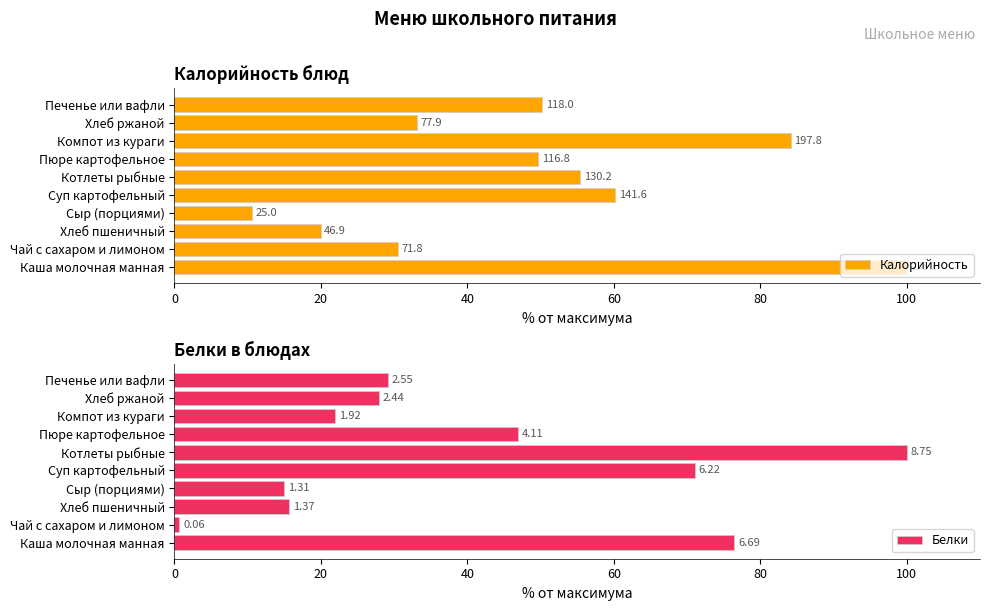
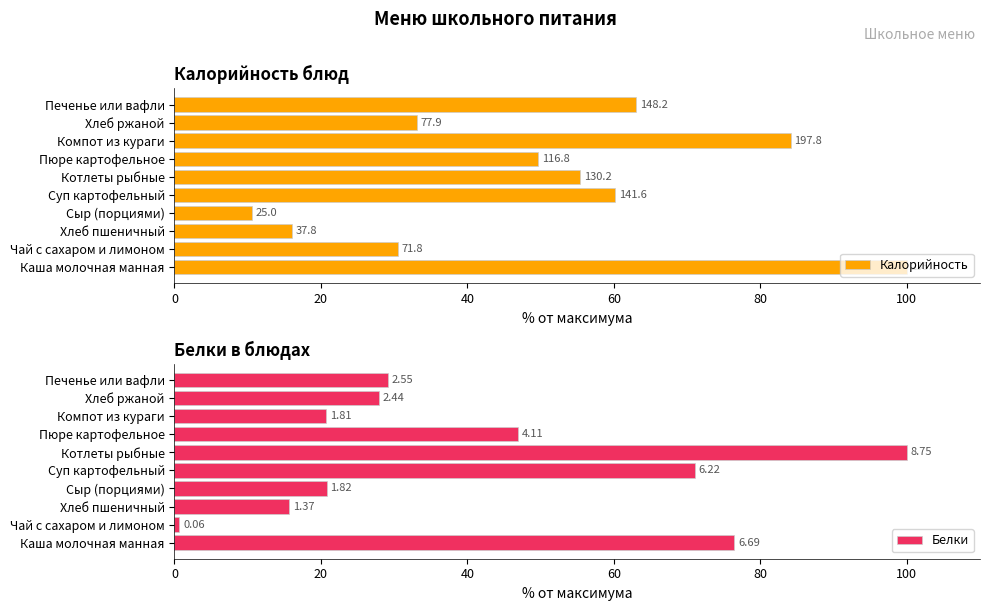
Калорийность блюд, Печенье или вафли: 118.0 -> 148.2
Калорийность блюд, Хлеб пшеничный: 46.9 -> 37.8
Белки в блюдах, Компот из кураги: 1.92 -> 1.81
Белки в блюдах, Сыр (порциями): 1.31 -> 1.82
